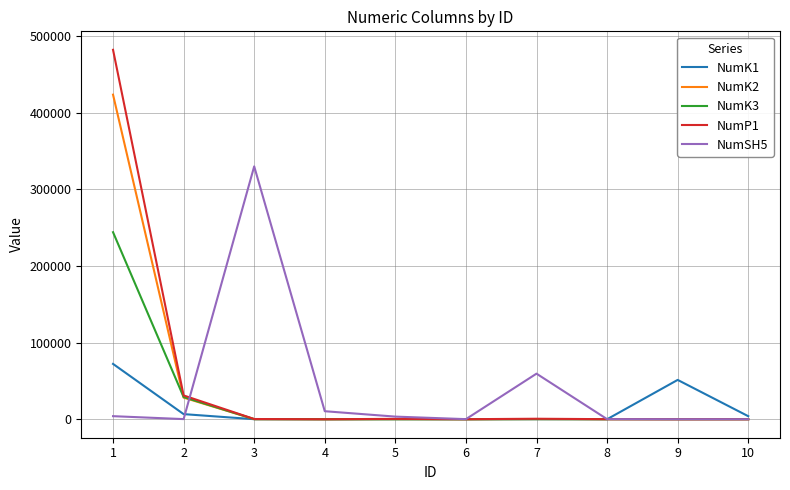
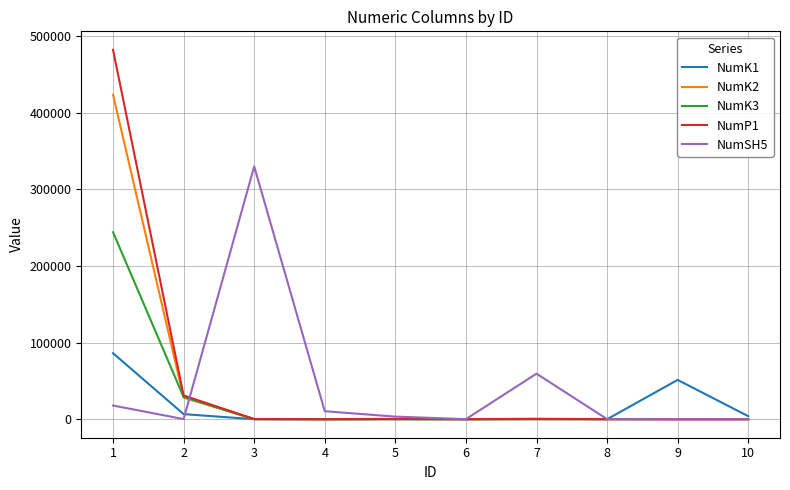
NumK1, 1: 70000 -> 90000
NumSH5, 1: 0 -> 20000
